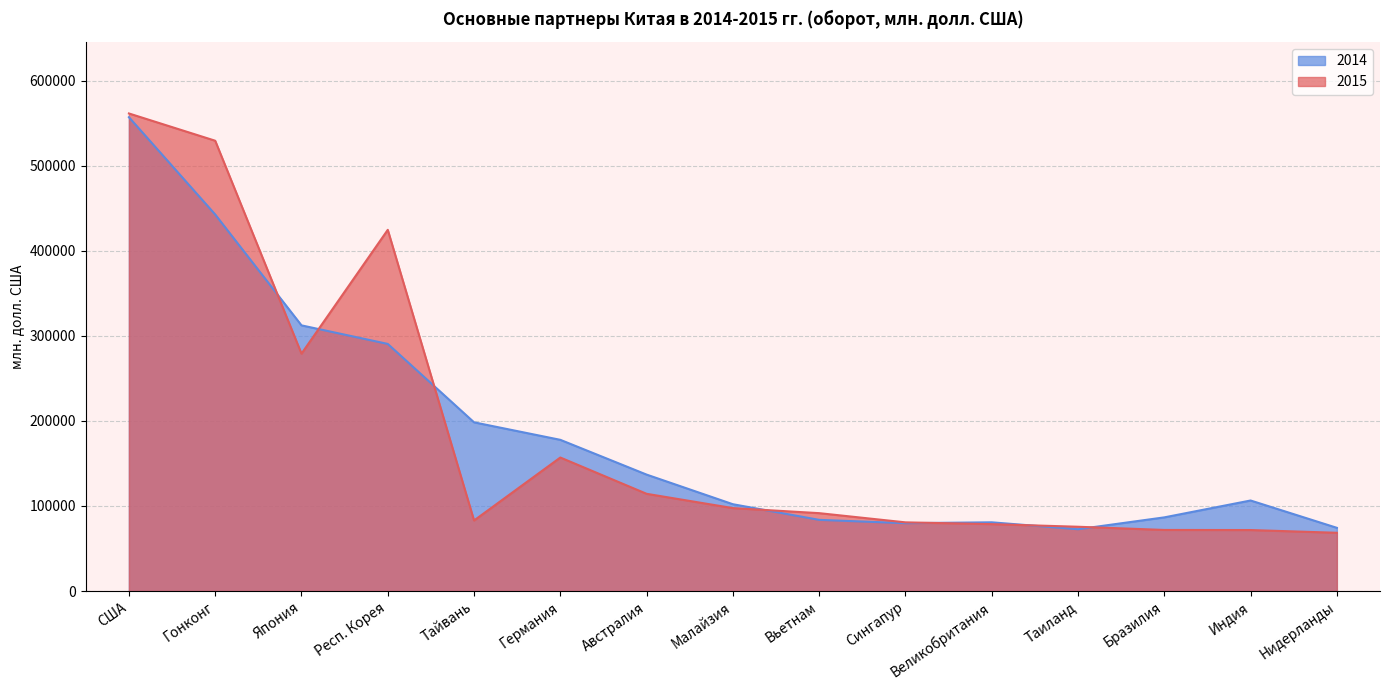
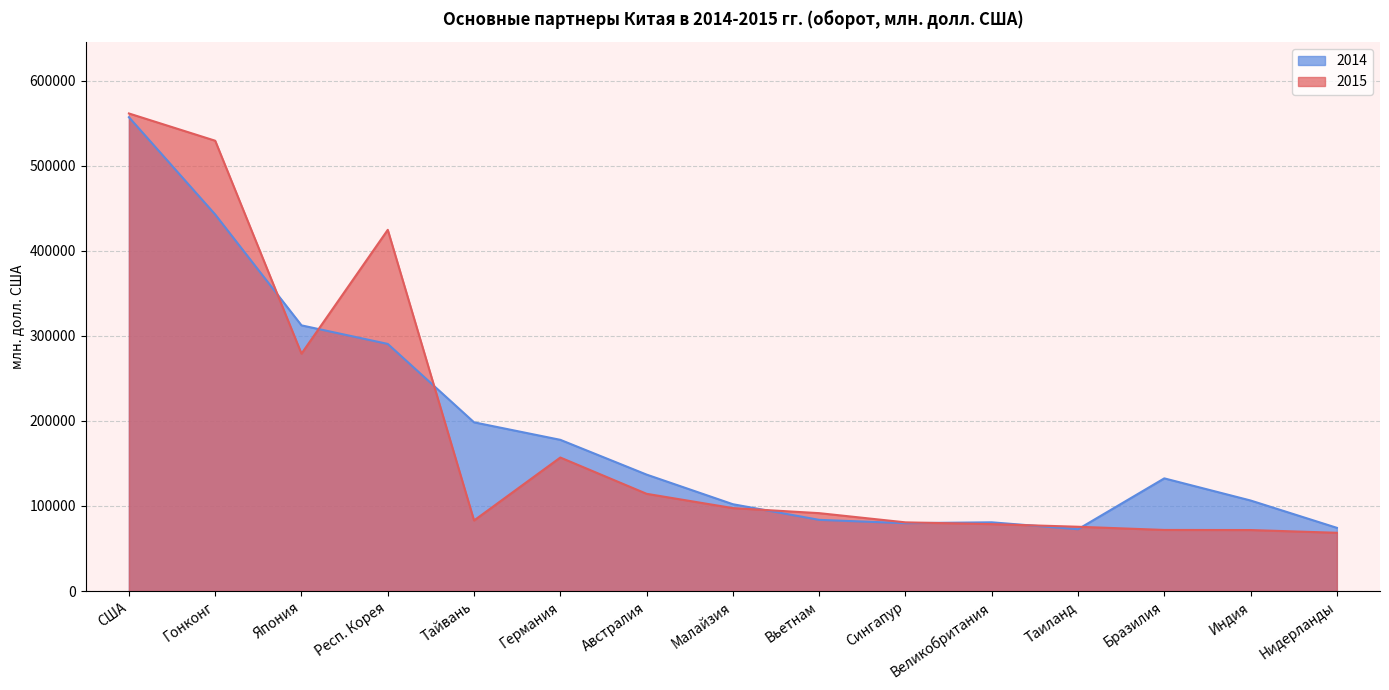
2014, Бразилия: 90000 -> 130000
